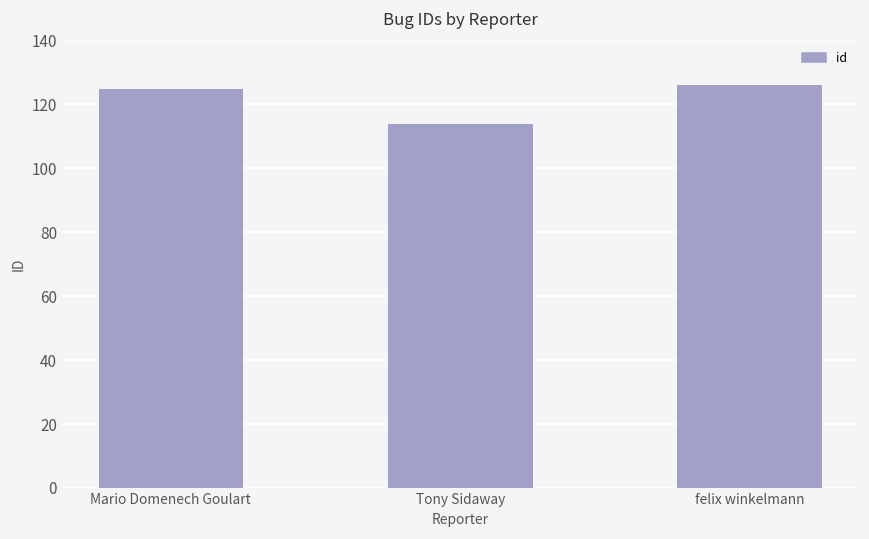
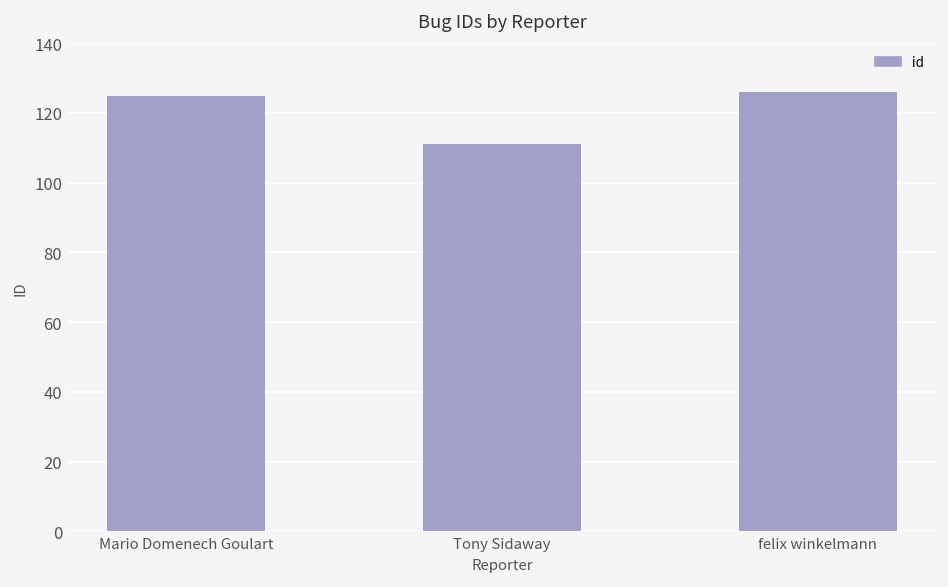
Tony Sidaway: 114 -> 111
